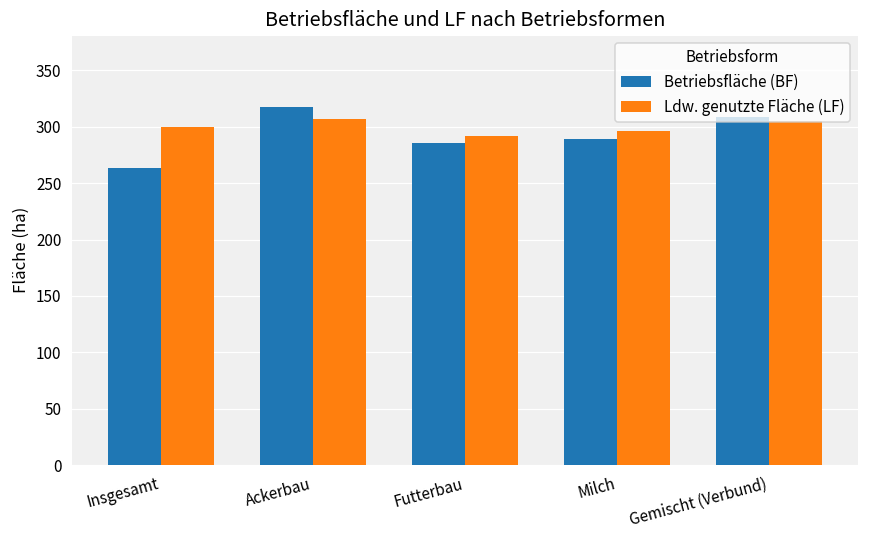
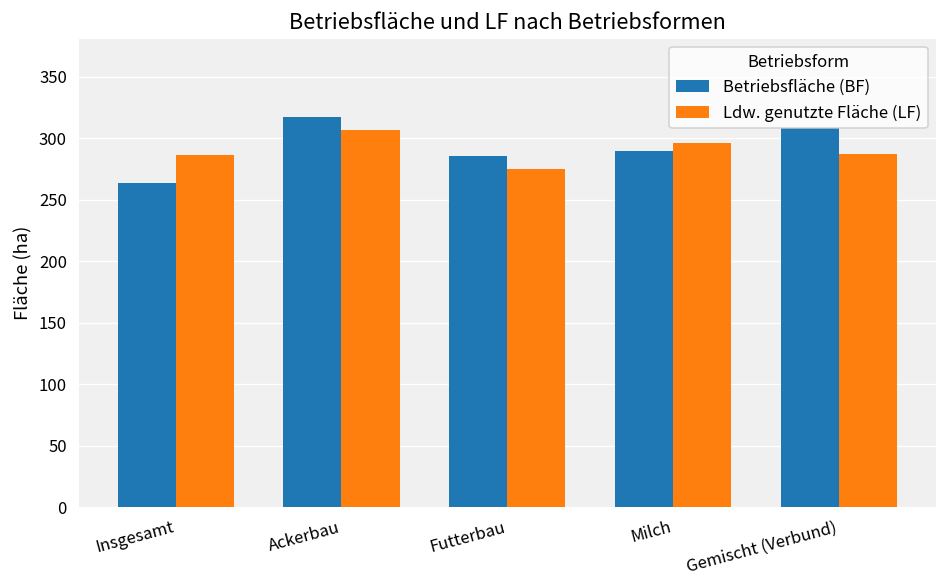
Ldw. genutzte Fläche (LF), Insgesamt: 300 -> 287
Ldw. genutzte Fläche (LF), Futterbau: 292 -> 275
Ldw. genutzte Fläche (LF), Gemischt (Verbund): 305 -> 288
